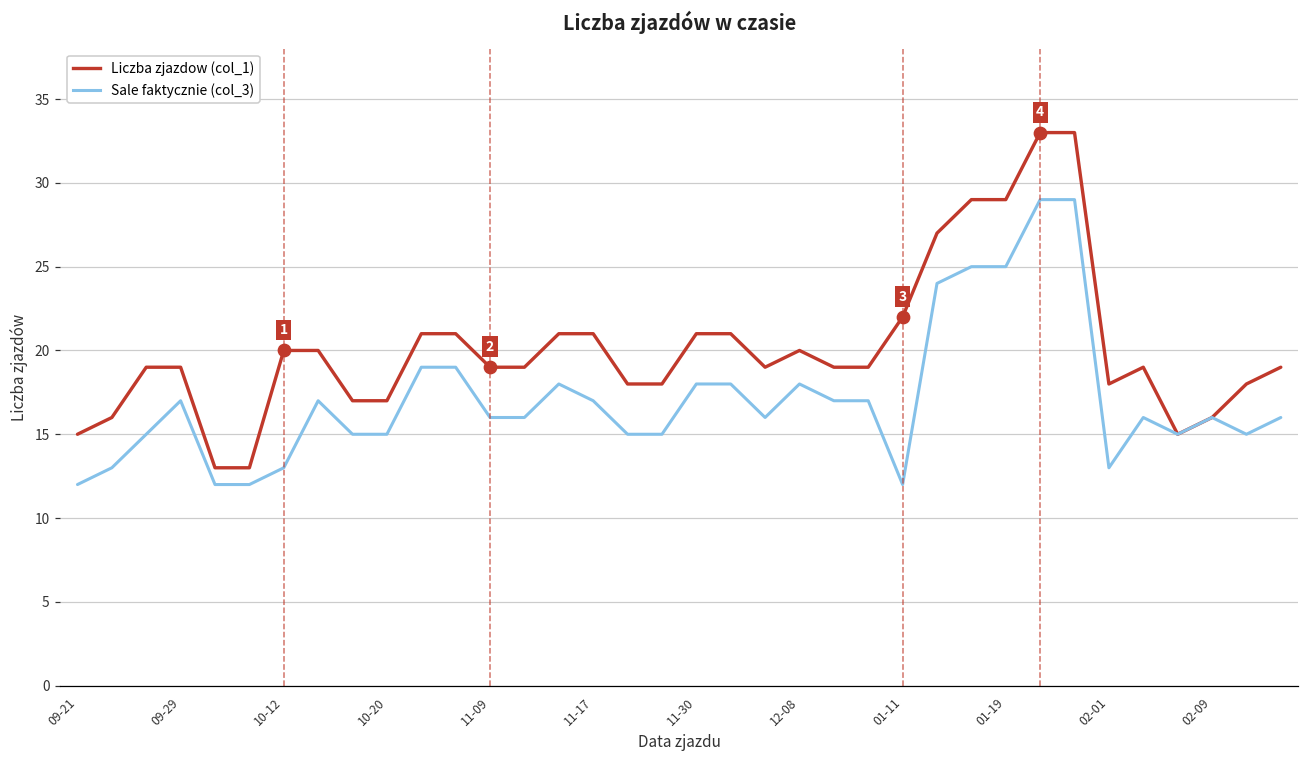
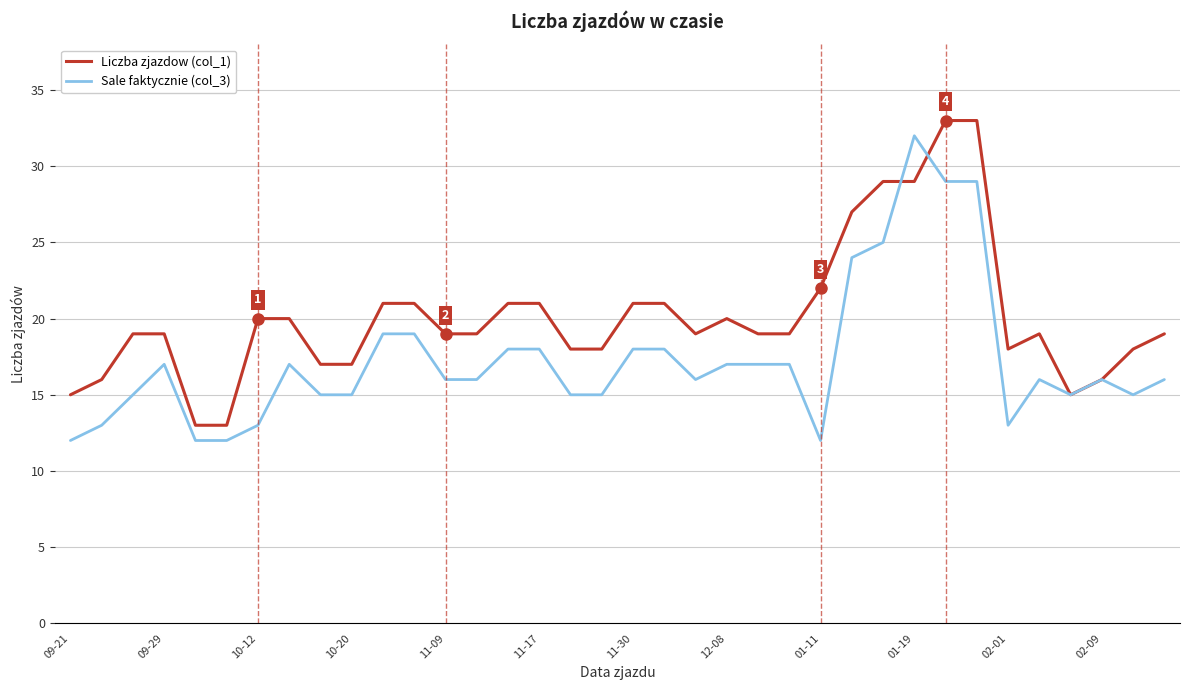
Sale faktycznie (col_3), 11-17: 17 -> 18
Sale faktycznie (col_3), 12-08: 18 -> 17
Sale faktycznie (col_3), 01-19: 25 -> 32
